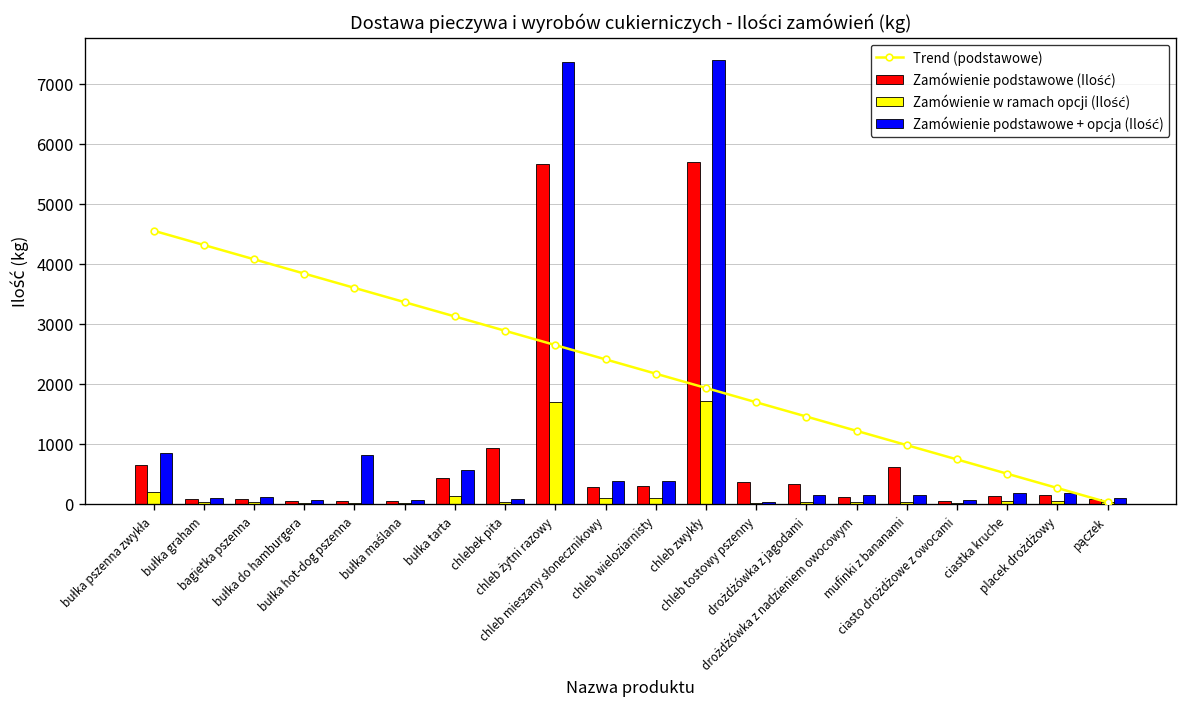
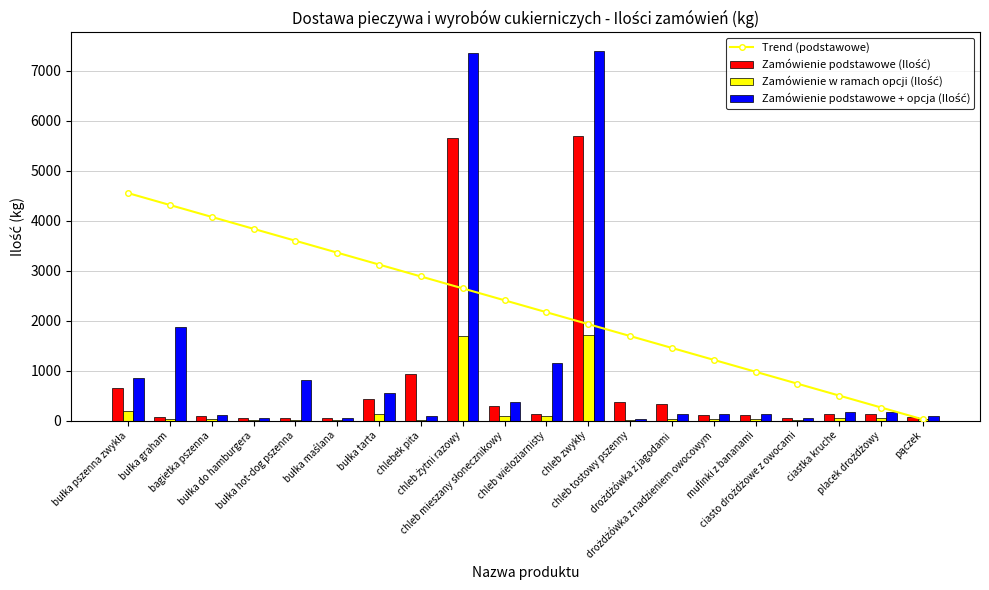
Zamówienie podstawowe + opcja (Ilość), bułka graham: 100 -> 1900
Zamówienie podstawowe (Ilość), chleb wieloziarnisty: 300 -> 100
Zamówienie podstawowe + opcja (Ilość), chleb wieloziarnisty: 400 -> 1100
Zamówienie podstawowe (Ilość), mufinki z bananami: 600 -> 100
